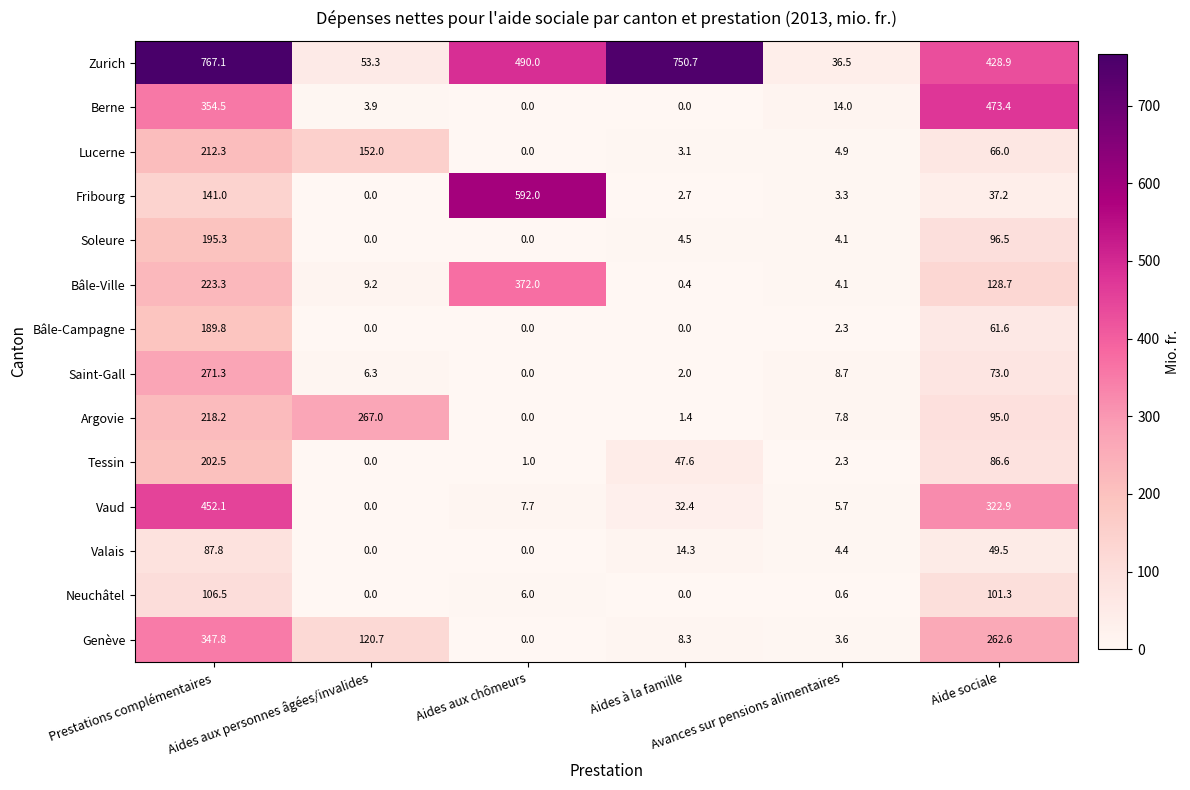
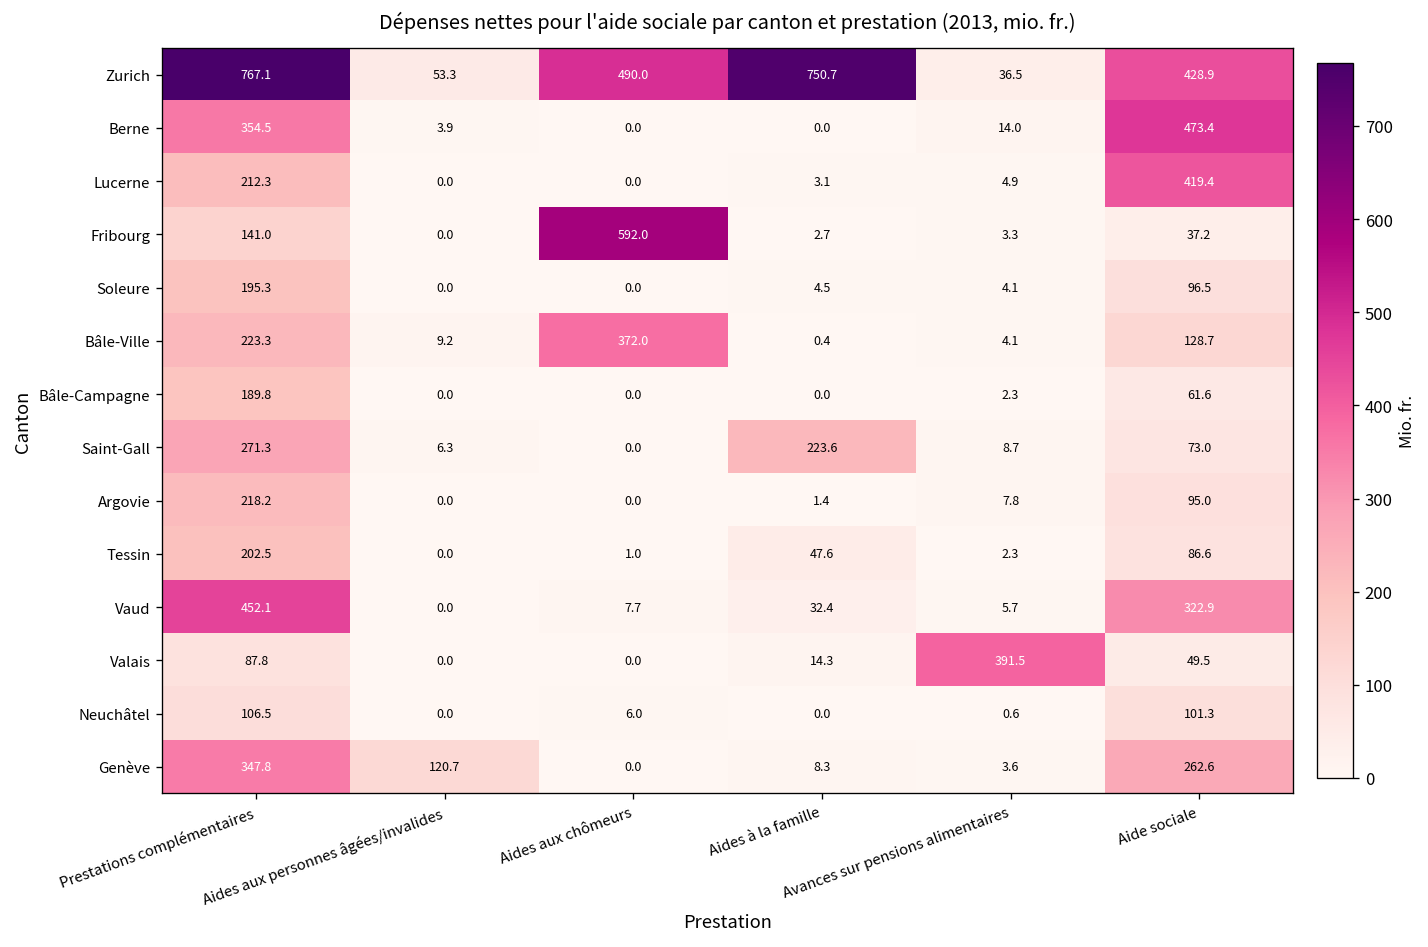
Lucerne, Aides aux personnes âgées/invalides: 152.0 -> 0.0
Lucerne, Aide sociale: 66.0 -> 419.4
Saint-Gall, Aides à la famille: 2.0 -> 223.6
Argovie, Aides aux personnes âgées/invalides: 267.0 -> 0.0
Valais, Avances sur pensions alimentaires: 4.4 -> 391.5
